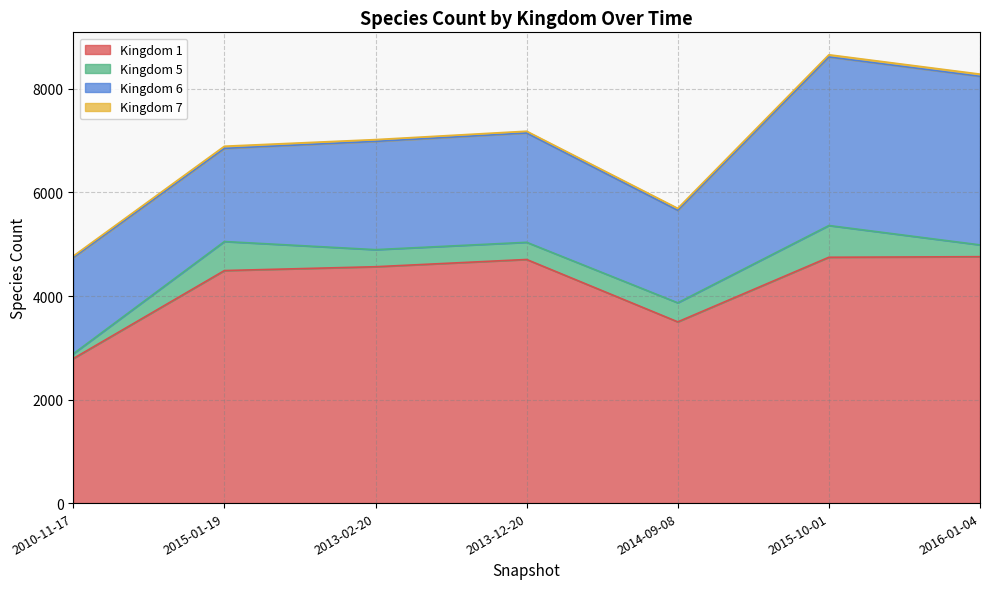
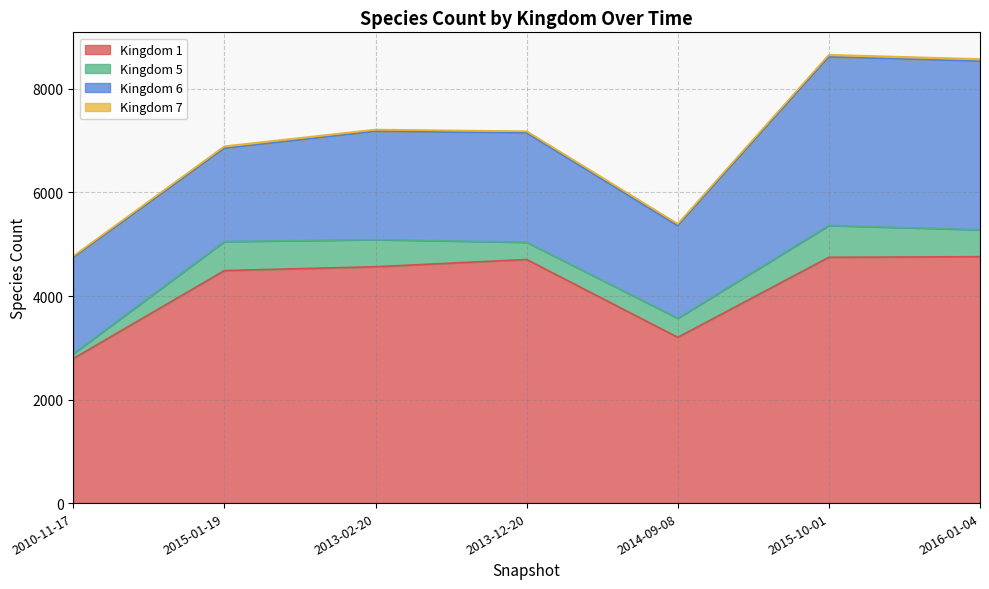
Kingdom 5, 2013-02-20: 300 -> 500
Kingdom 1, 2014-09-08: 3500 -> 3200
Kingdom 5, 2016-01-04: 200 -> 500
